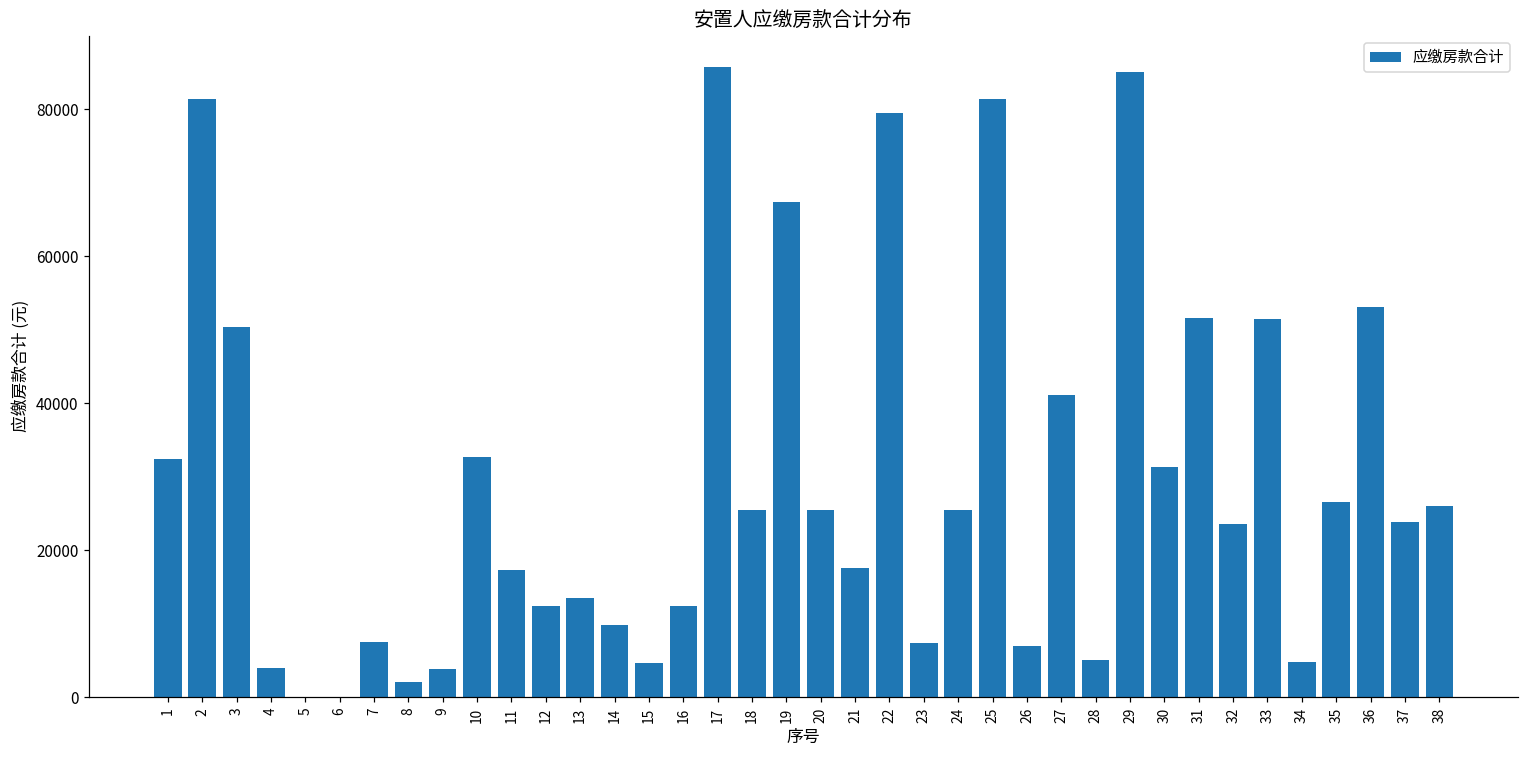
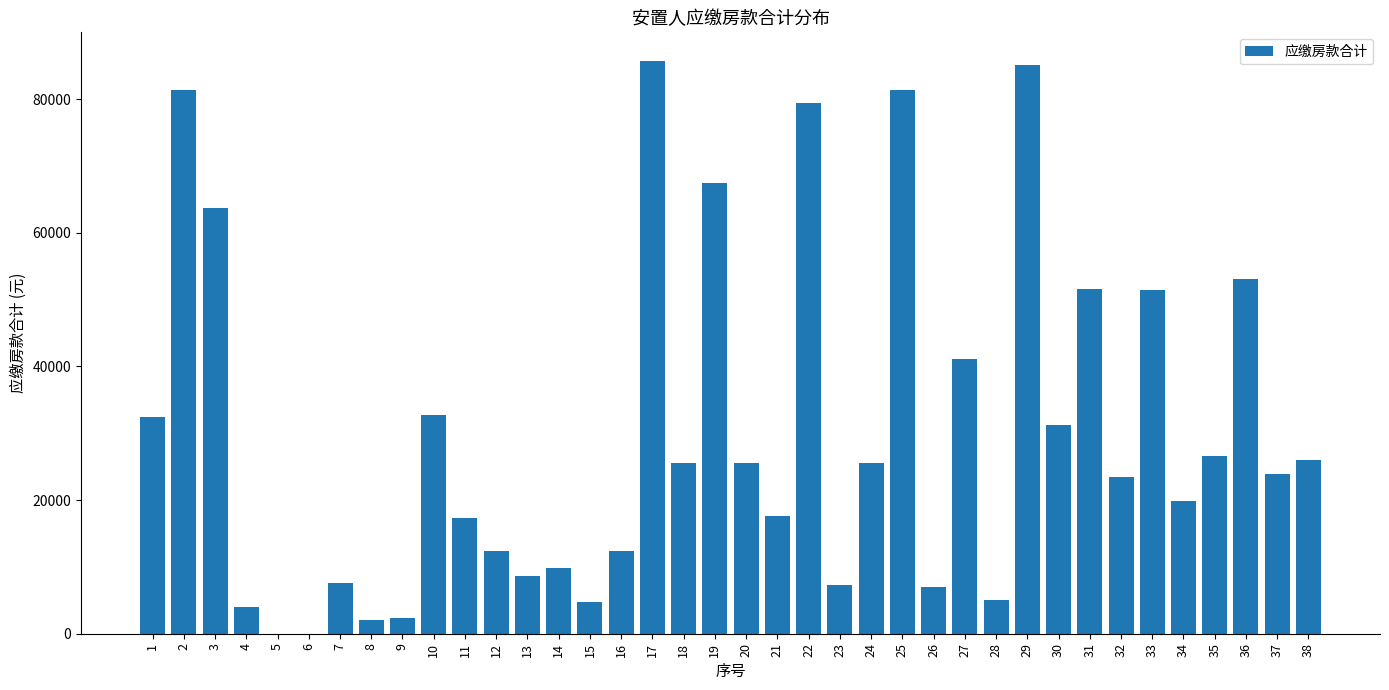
3: 50000 -> 64000
9: 4000 -> 2000
13: 14000 -> 9000
34: 5000 -> 20000
